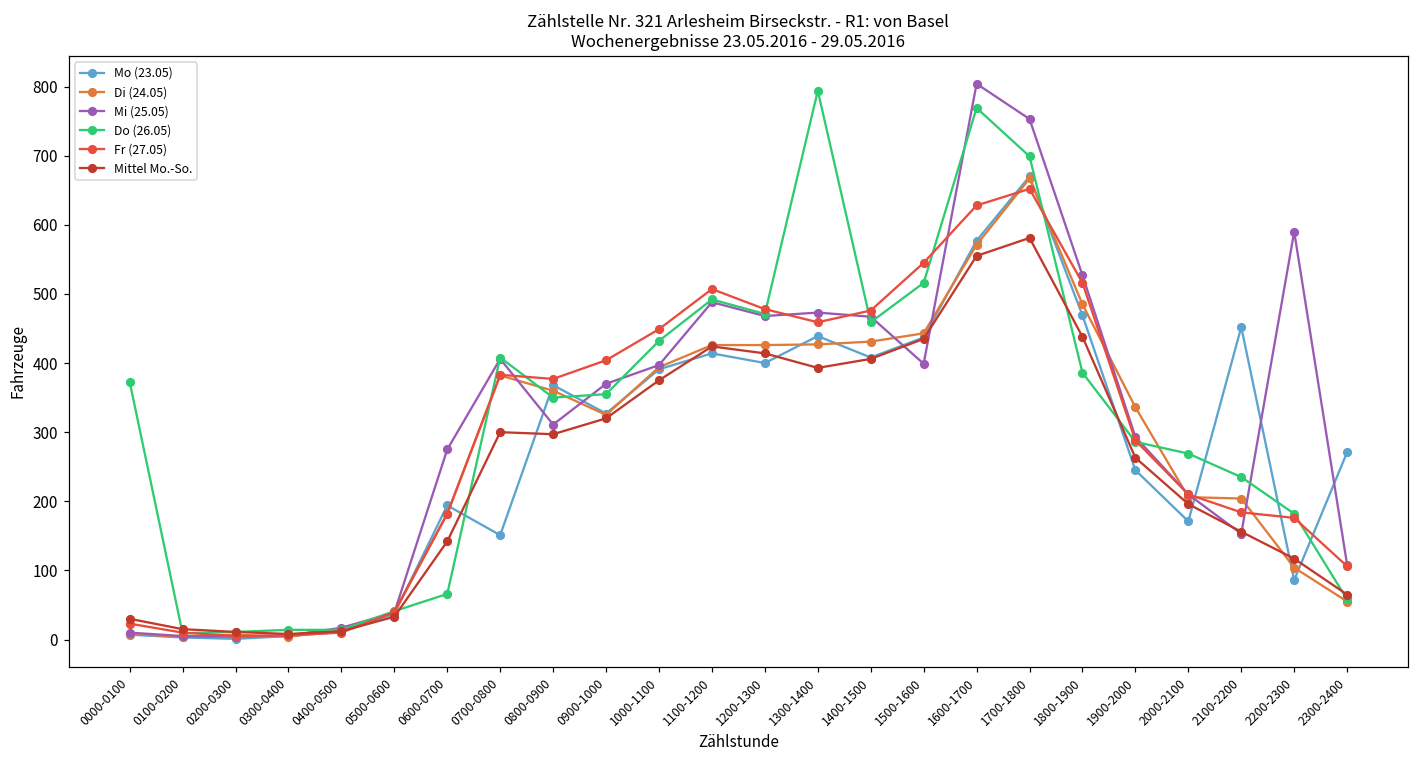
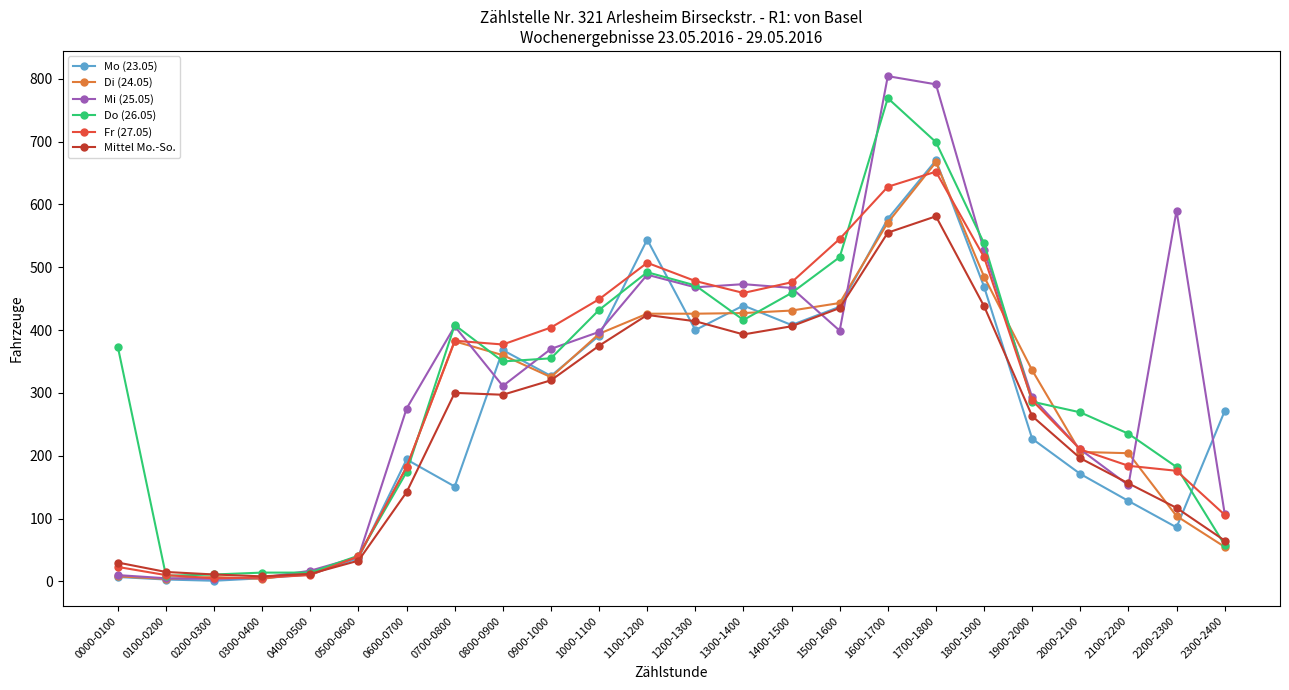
Do (26.05), 0600-0700: 70 -> 170
Mo (23.05), 1100-1200: 410 -> 540
Do (26.05), 1300-1400: 790 -> 420
Mi (25.05), 1700-1800: 750 -> 790
Do (26.05), 1800-1900: 390 -> 540
Mo (23.05), 1900-2000: 250 -> 230
Mo (23.05), 2100-2200: 450 -> 130
